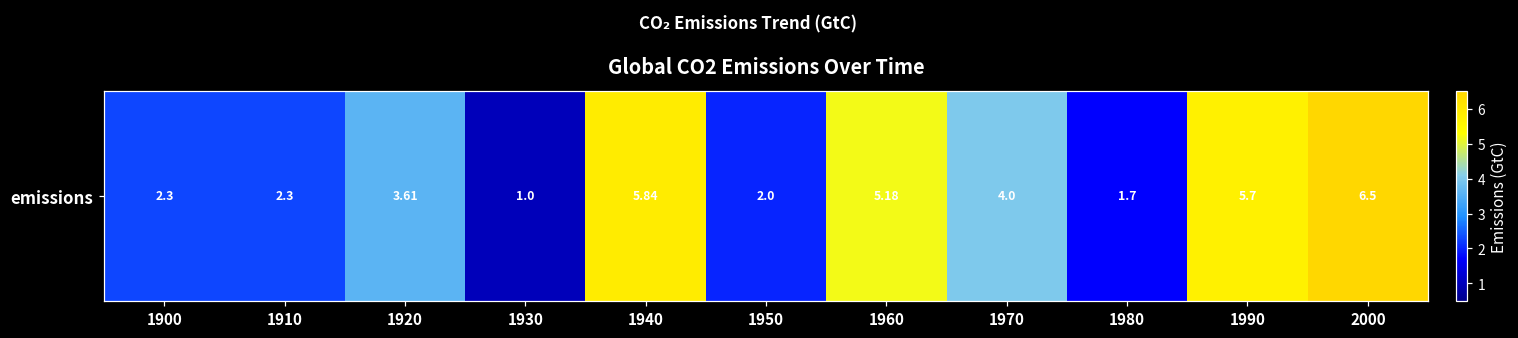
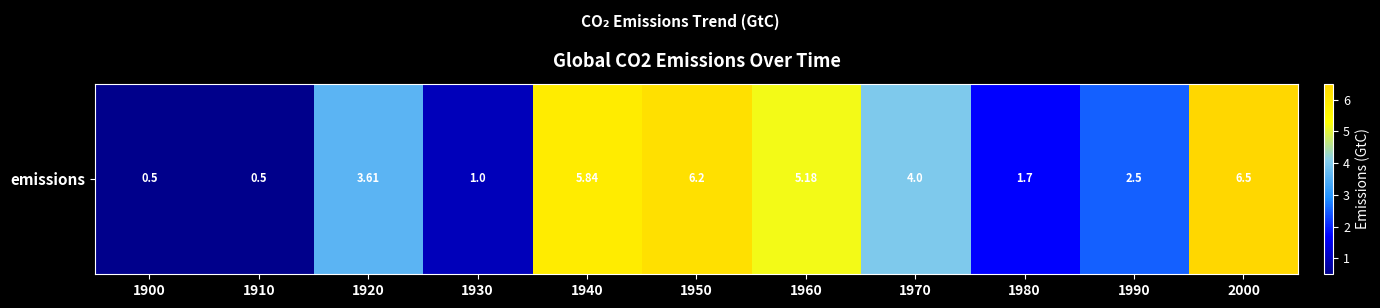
emissions, 1900: 2.3 -> 0.5
emissions, 1910: 2.3 -> 0.5
emissions, 1950: 2.0 -> 6.2
emissions, 1990: 5.7 -> 2.5
